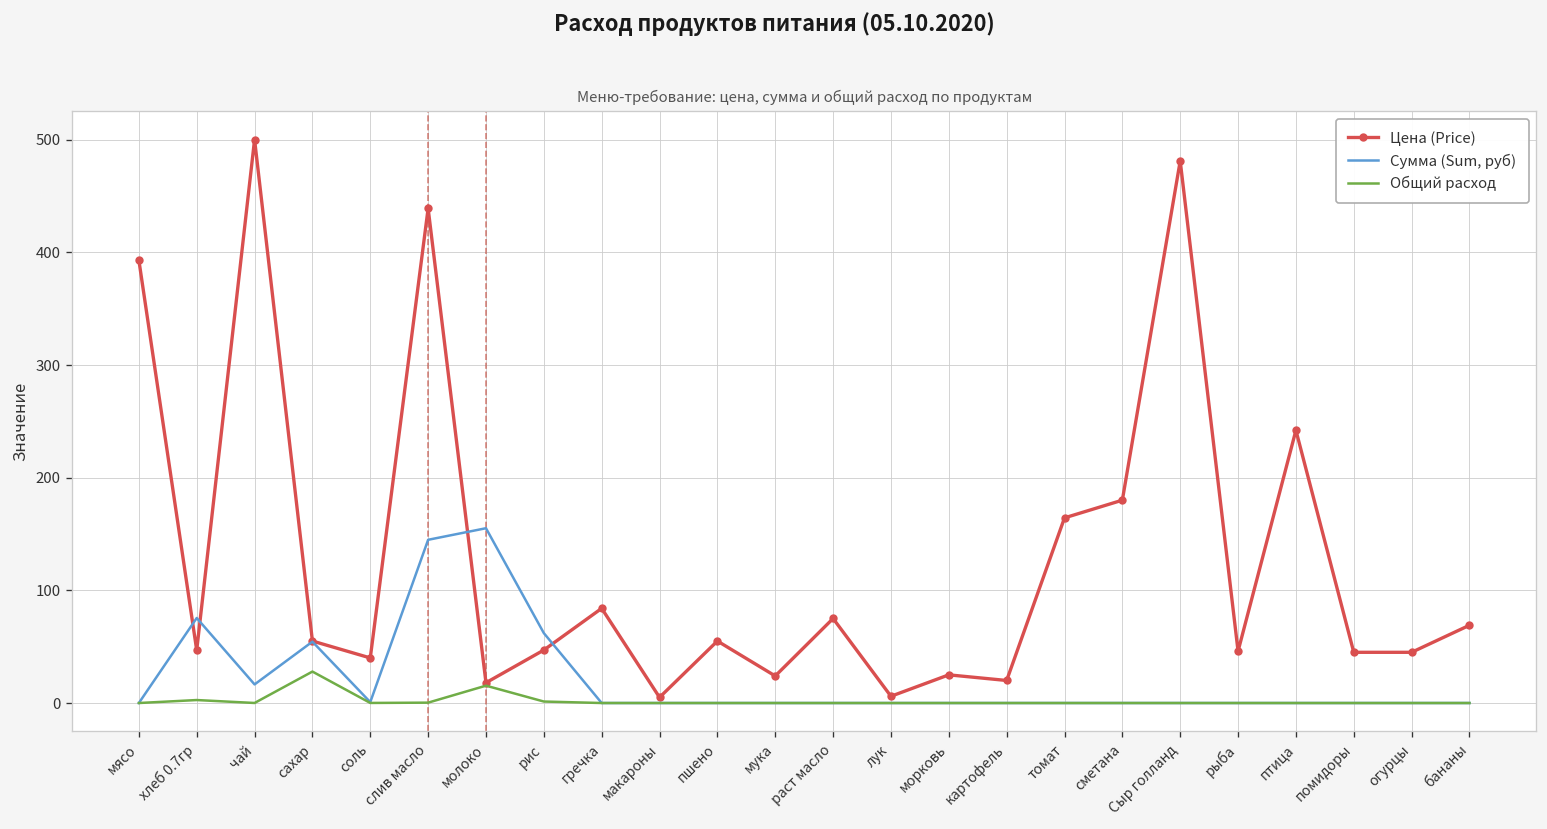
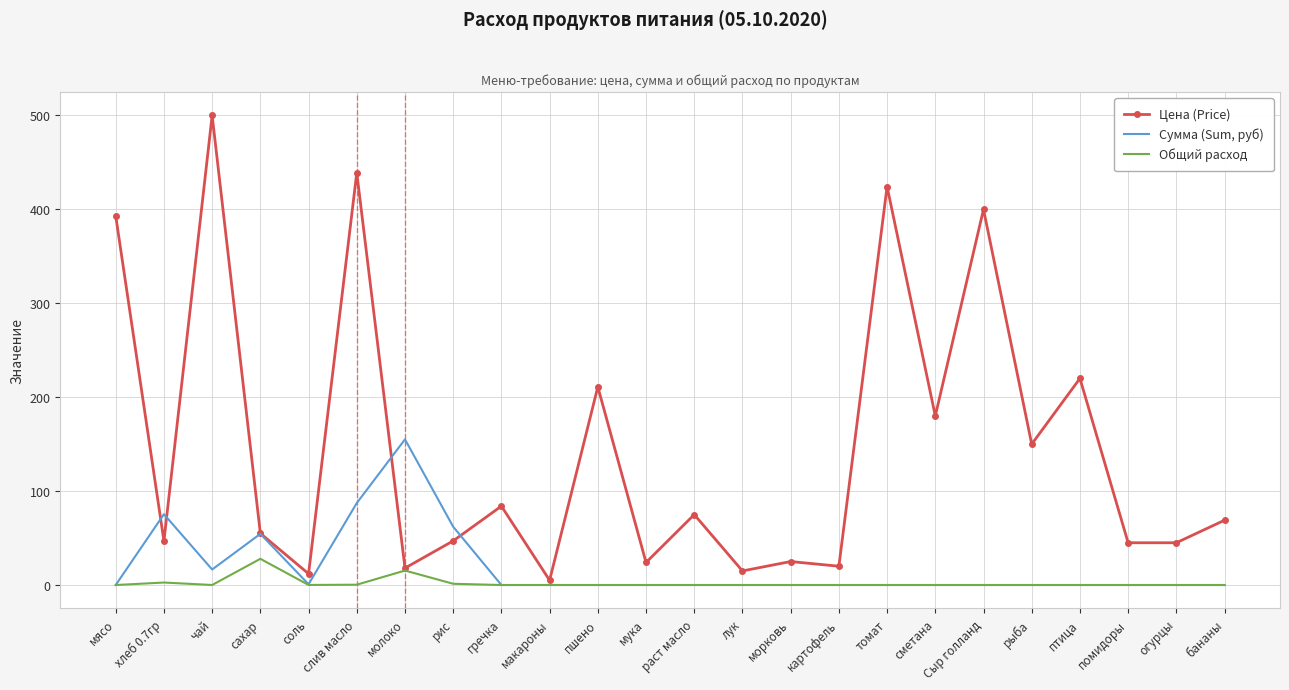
Цена (Price), соль: 40 -> 10
Сумма (Sum, руб), слив масло: 140 -> 90
Цена (Price), пшено: 60 -> 210
Цена (Price), лук: 10 -> 20
Цена (Price), томат: 160 -> 420
Цена (Price), Сыр голланд: 480 -> 400
Цена (Price), рыба: 50 -> 150
Цена (Price), птица: 240 -> 220
